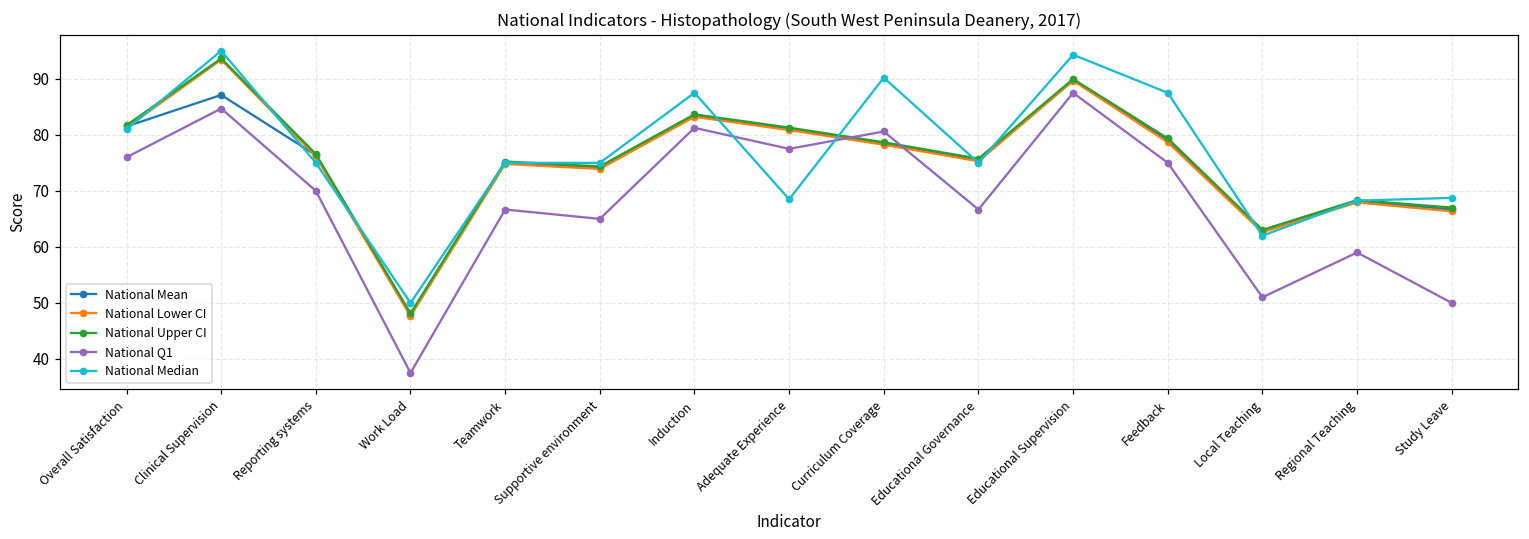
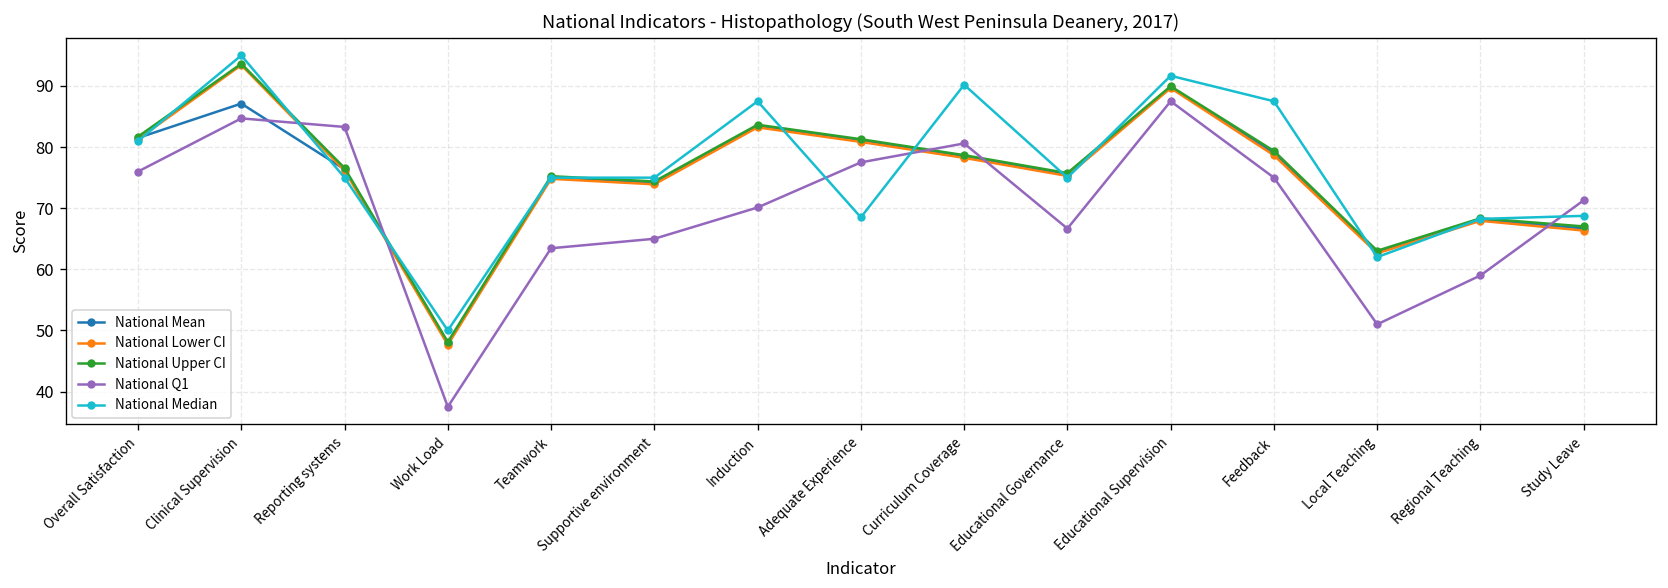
National Q1, Reporting systems: 70 -> 83
National Q1, Teamwork: 67 -> 63
National Q1, Induction: 81 -> 70
National Median, Educational Supervision: 94 -> 92
National Q1, Study Leave: 50 -> 71
